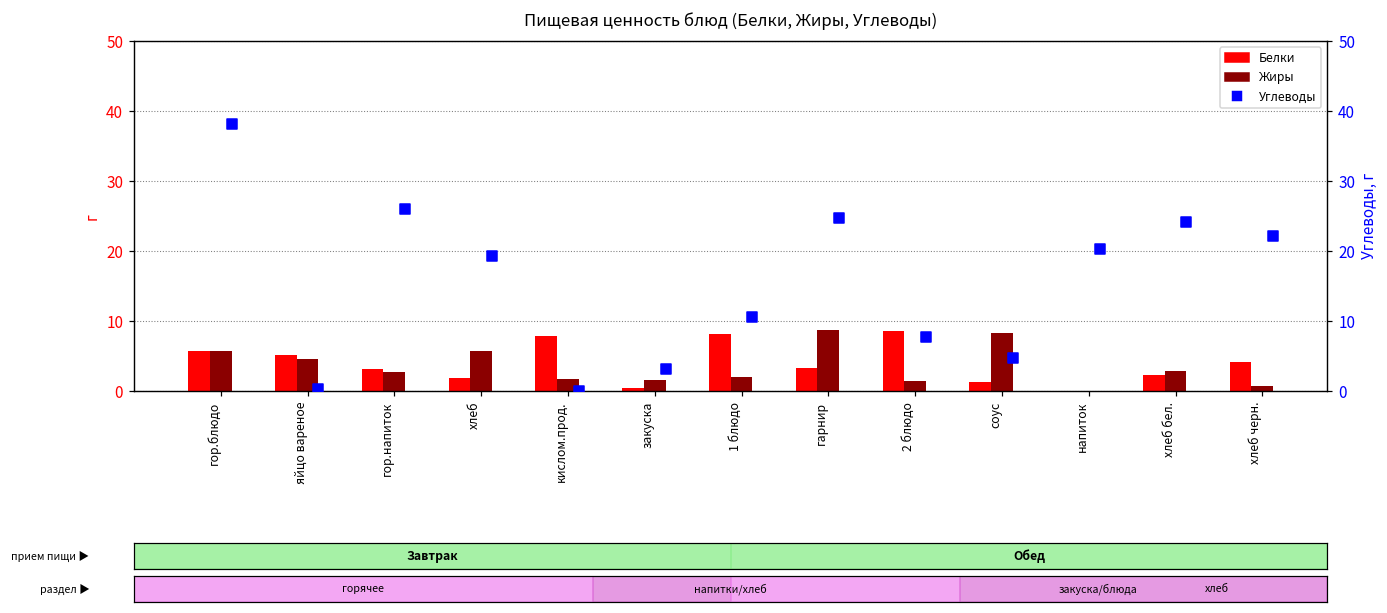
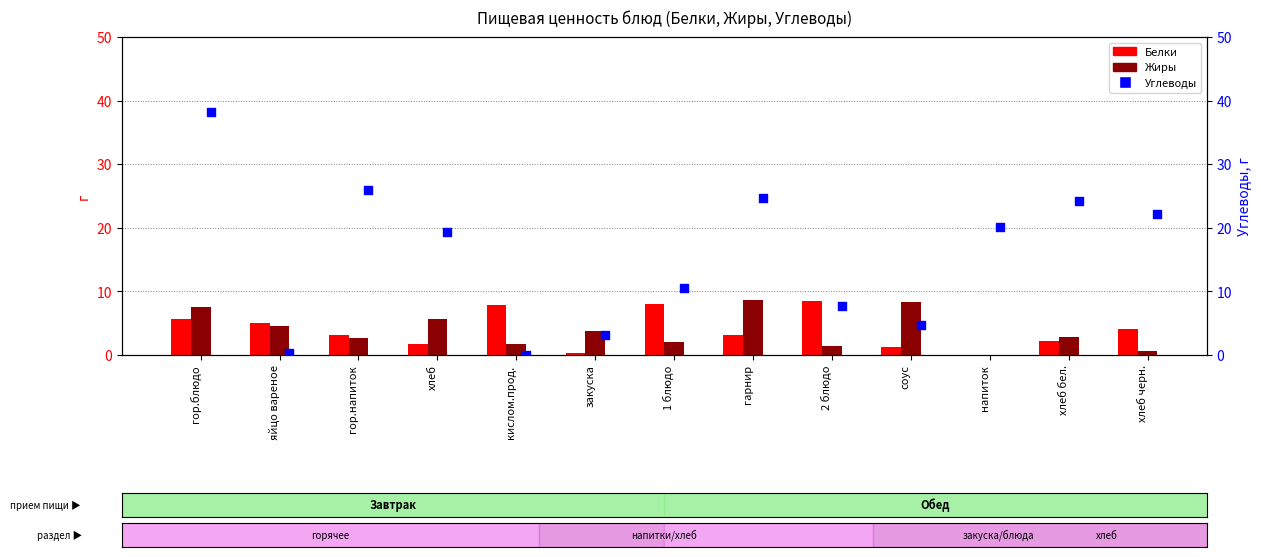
Жиры, гор.блюдо: 6 -> 7
Жиры, закуска: 2 -> 4
